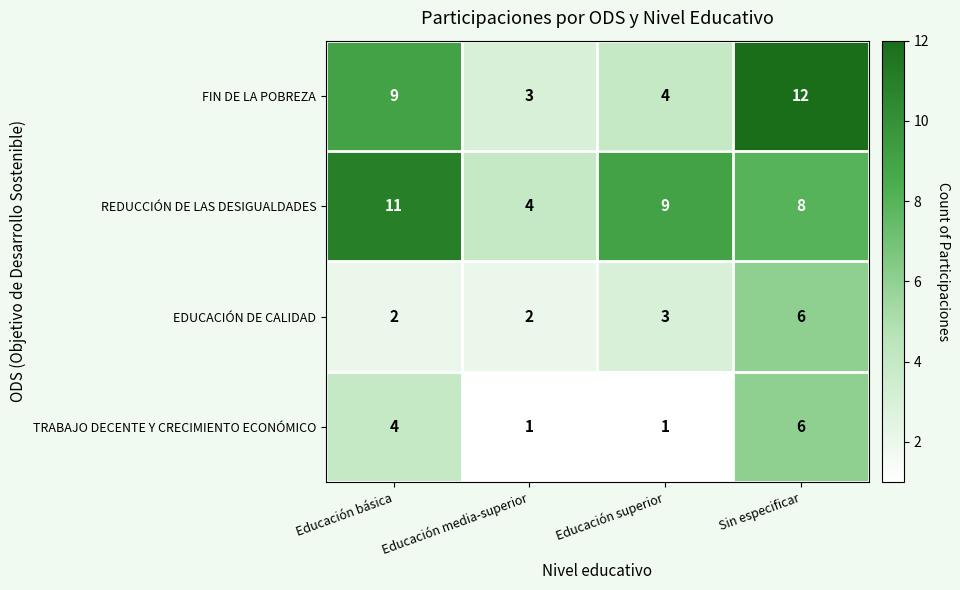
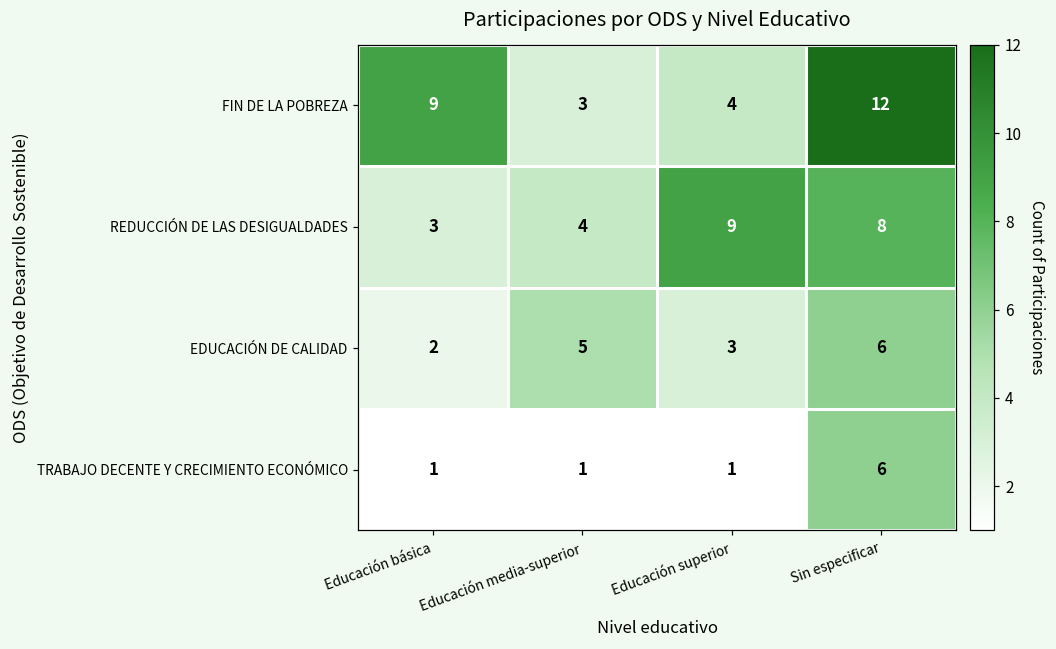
REDUCCIÓN DE LAS DESIGUALDADES, Educación básica: 11 -> 3
EDUCACIÓN DE CALIDAD, Educación media-superior: 2 -> 5
TRABAJO DECENTE Y CRECIMIENTO ECONÓMICO, Educación básica: 4 -> 1
